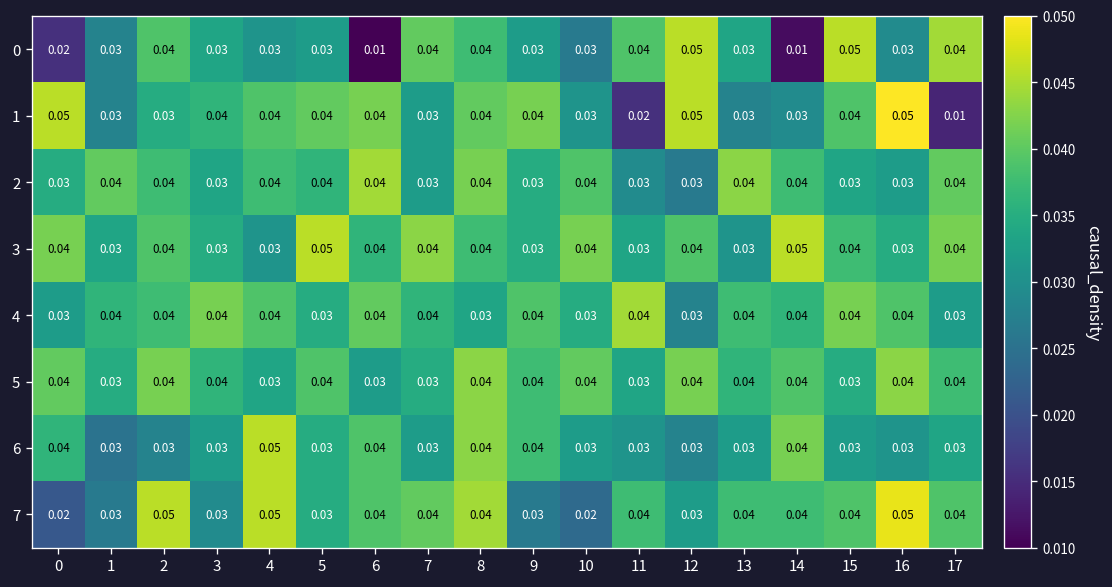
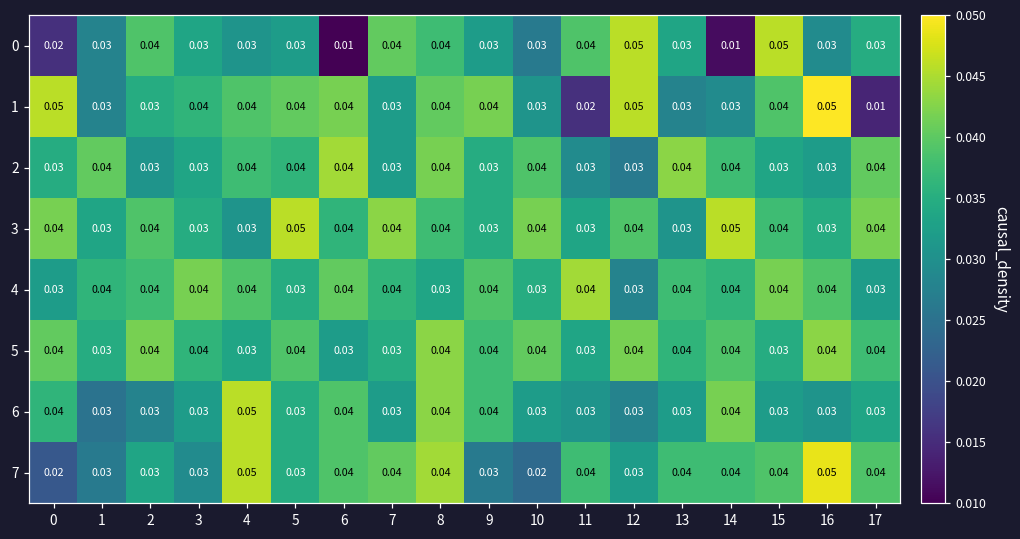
0, 17: 0.04 -> 0.03
2, 2: 0.04 -> 0.03
7, 2: 0.05 -> 0.03
